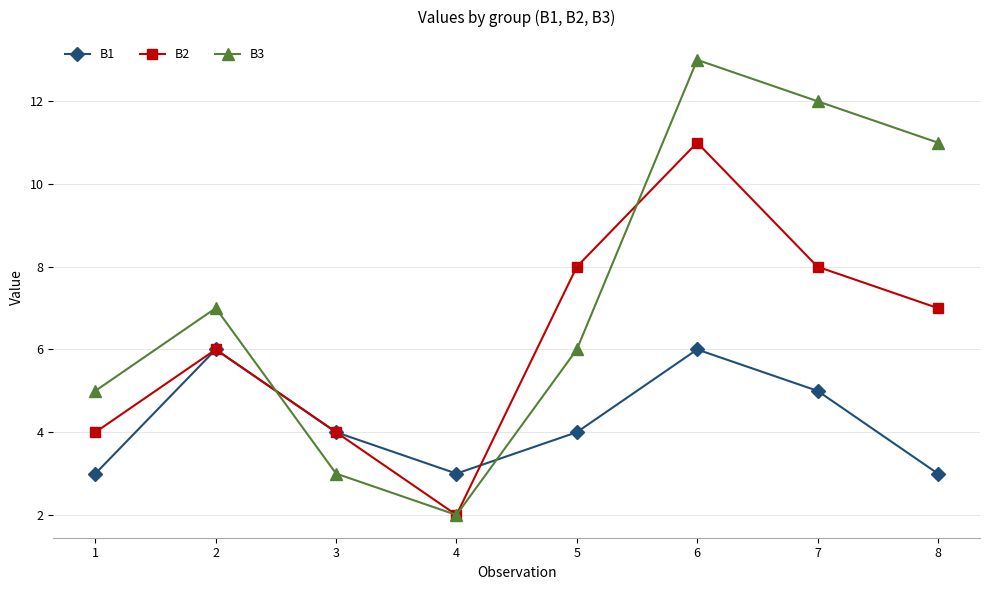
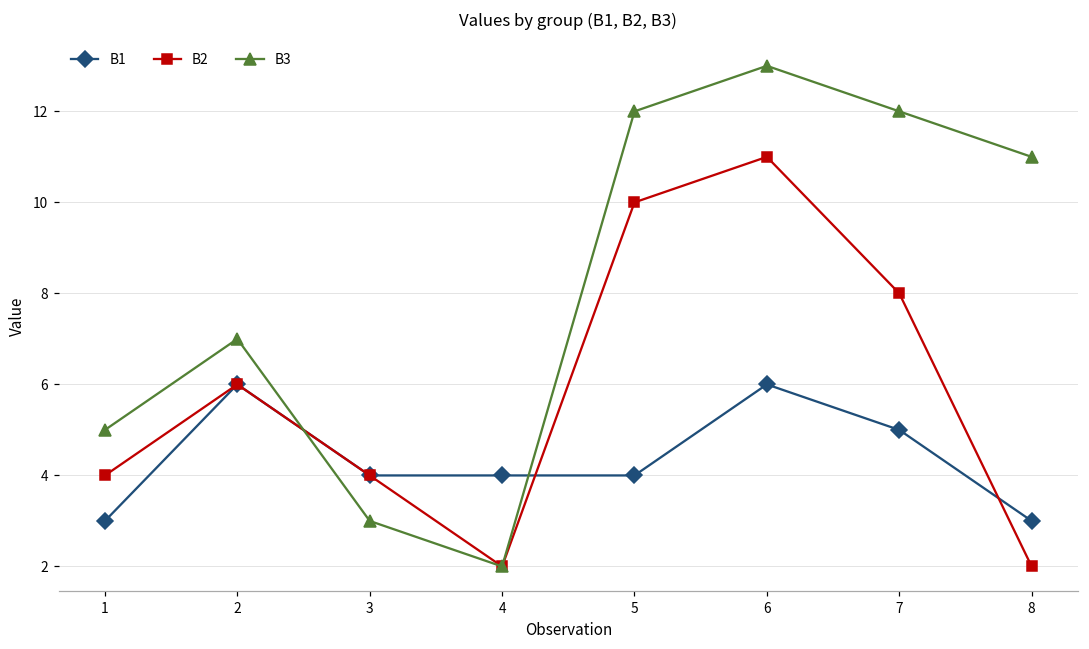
B1, 4: 3 -> 4
B2, 5: 8 -> 10
B3, 5: 6 -> 12
B2, 8: 7 -> 2
